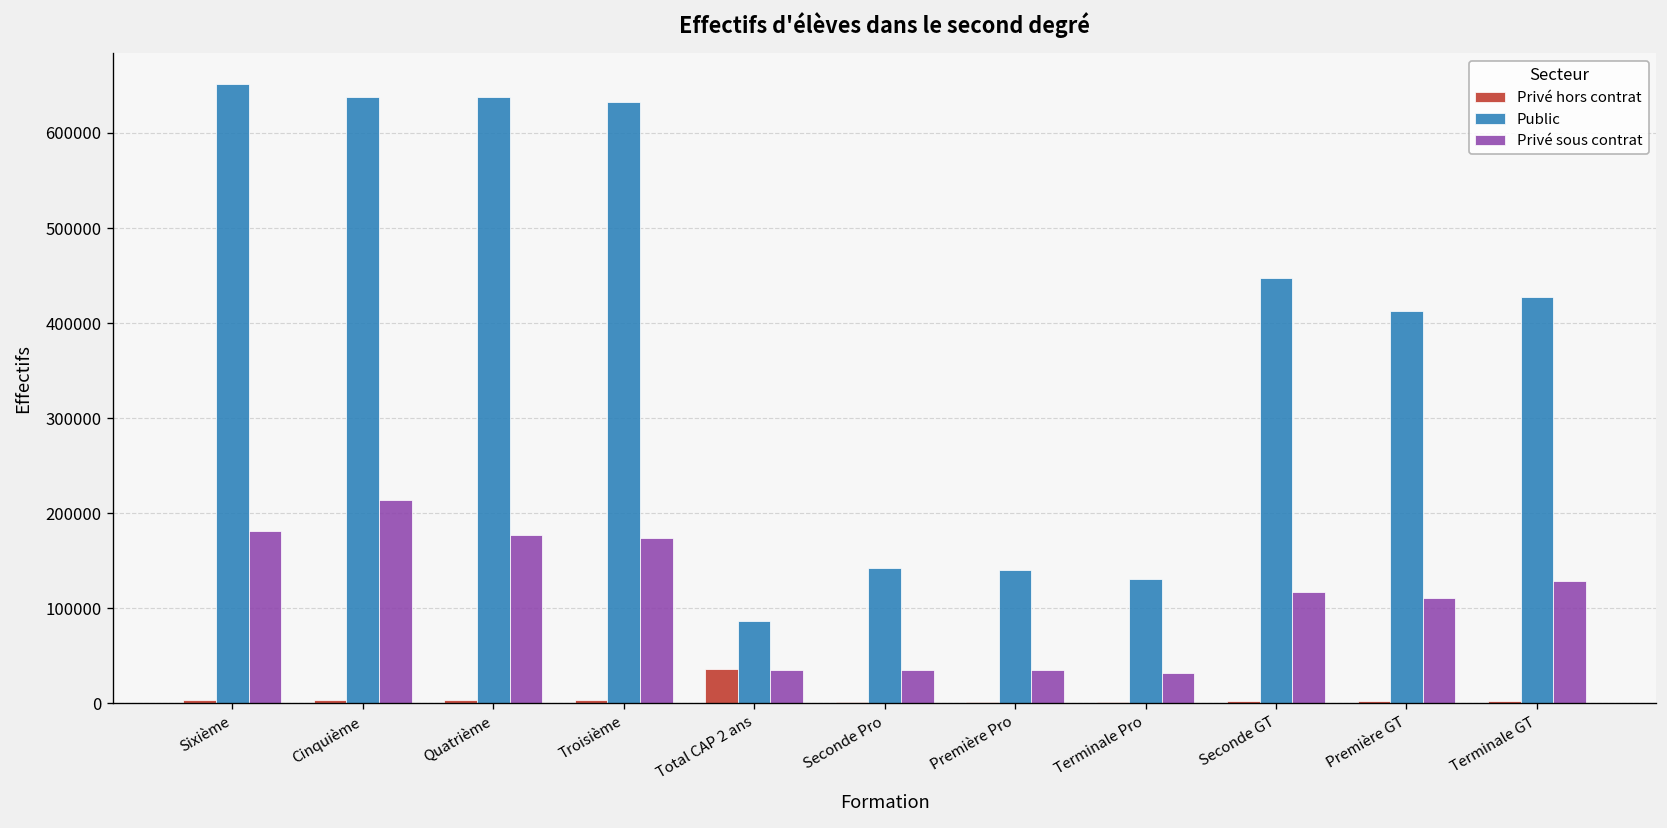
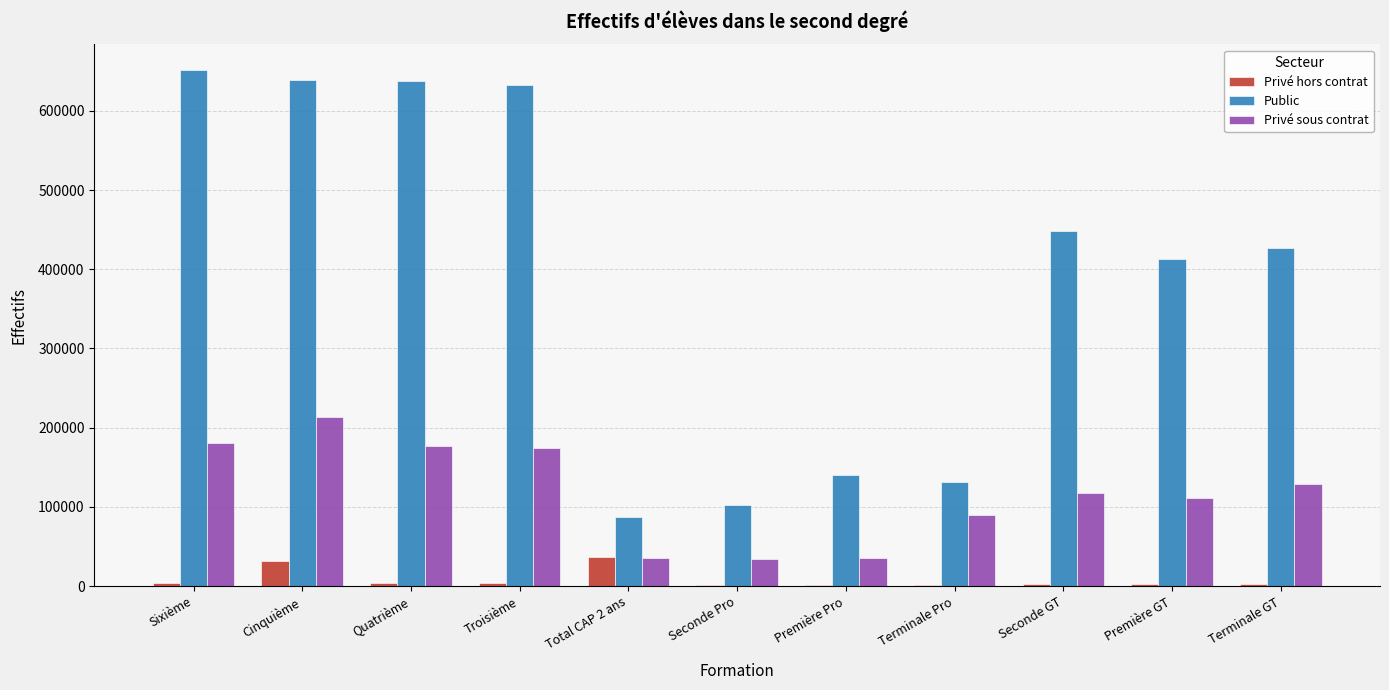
Privé hors contrat, Cinquième: 0 -> 30000
Public, Seconde Pro: 140000 -> 100000
Privé sous contrat, Terminale Pro: 30000 -> 90000
